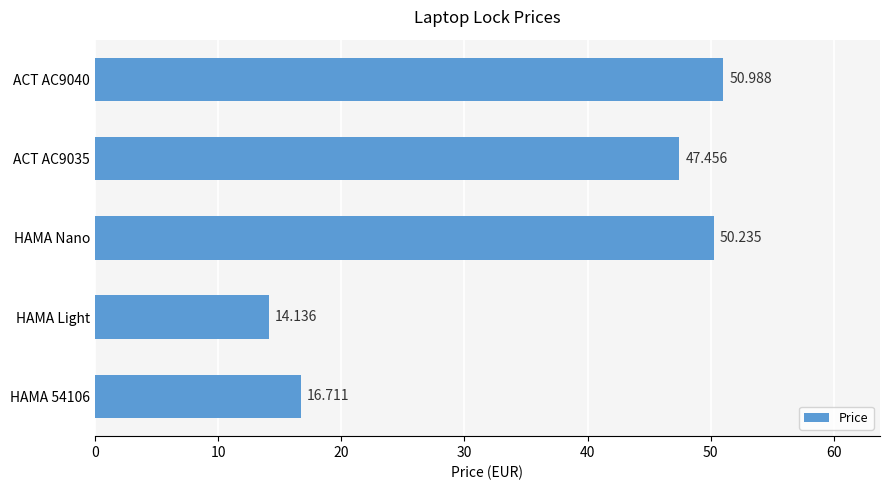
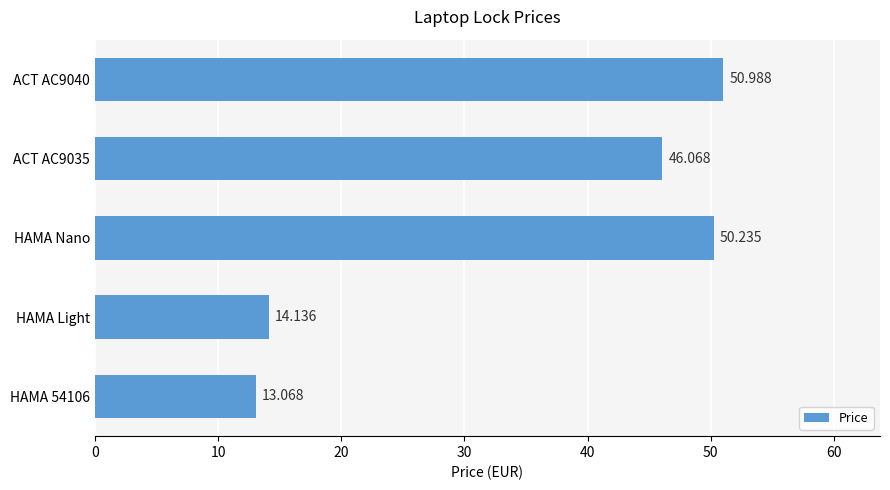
ACT AC9035: 47.456 -> 46.068
HAMA 54106: 16.711 -> 13.068
